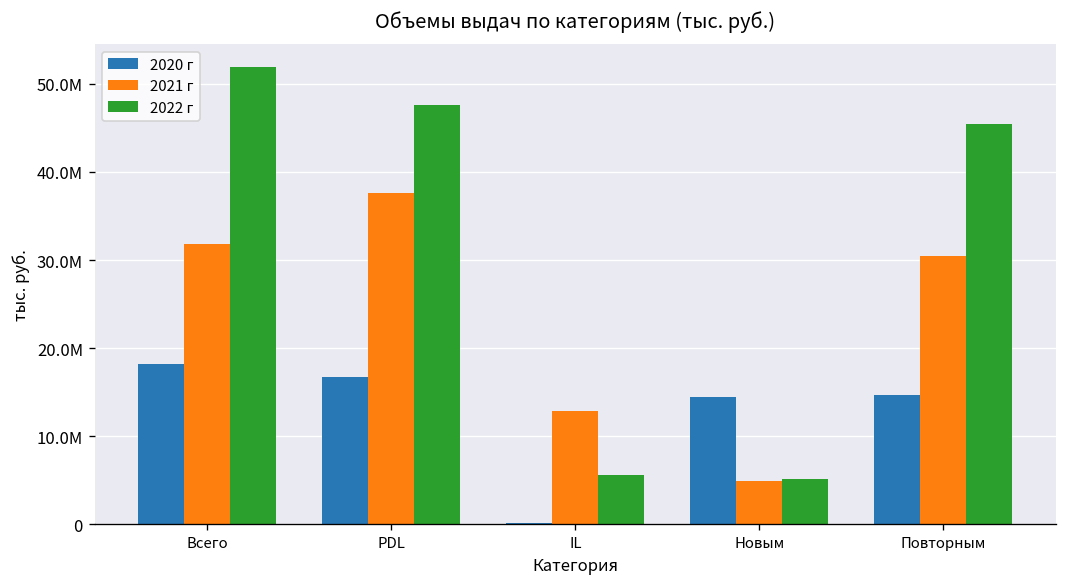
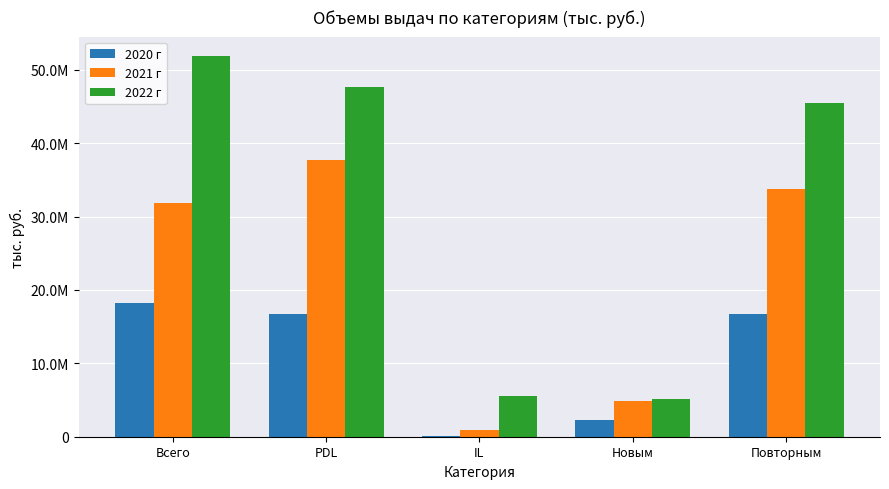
2021 г, IL: 13000000 -> 1000000
2020 г, Новым: 14000000 -> 2000000
2020 г, Повторным: 15000000 -> 17000000
2021 г, Повторным: 30000000 -> 34000000
